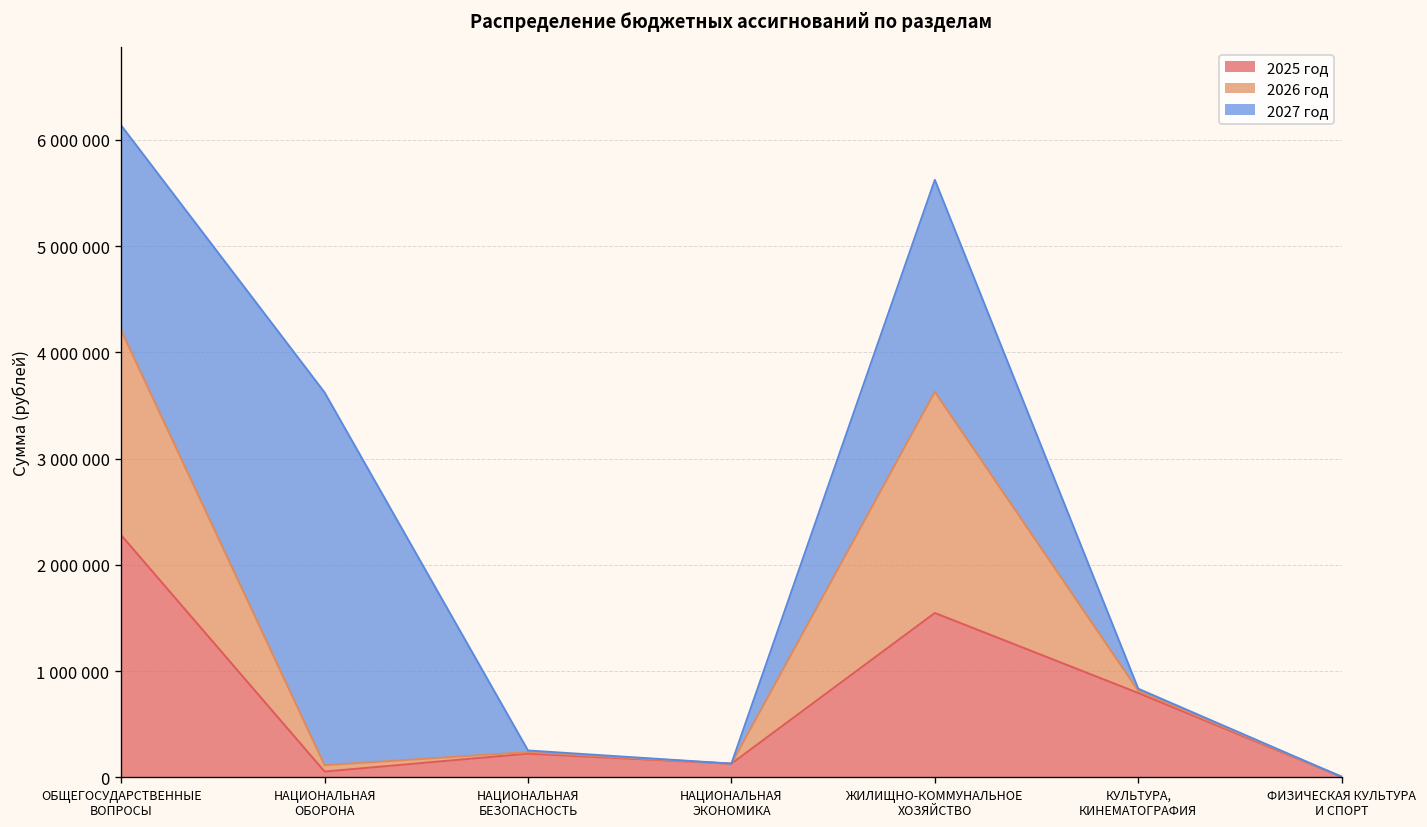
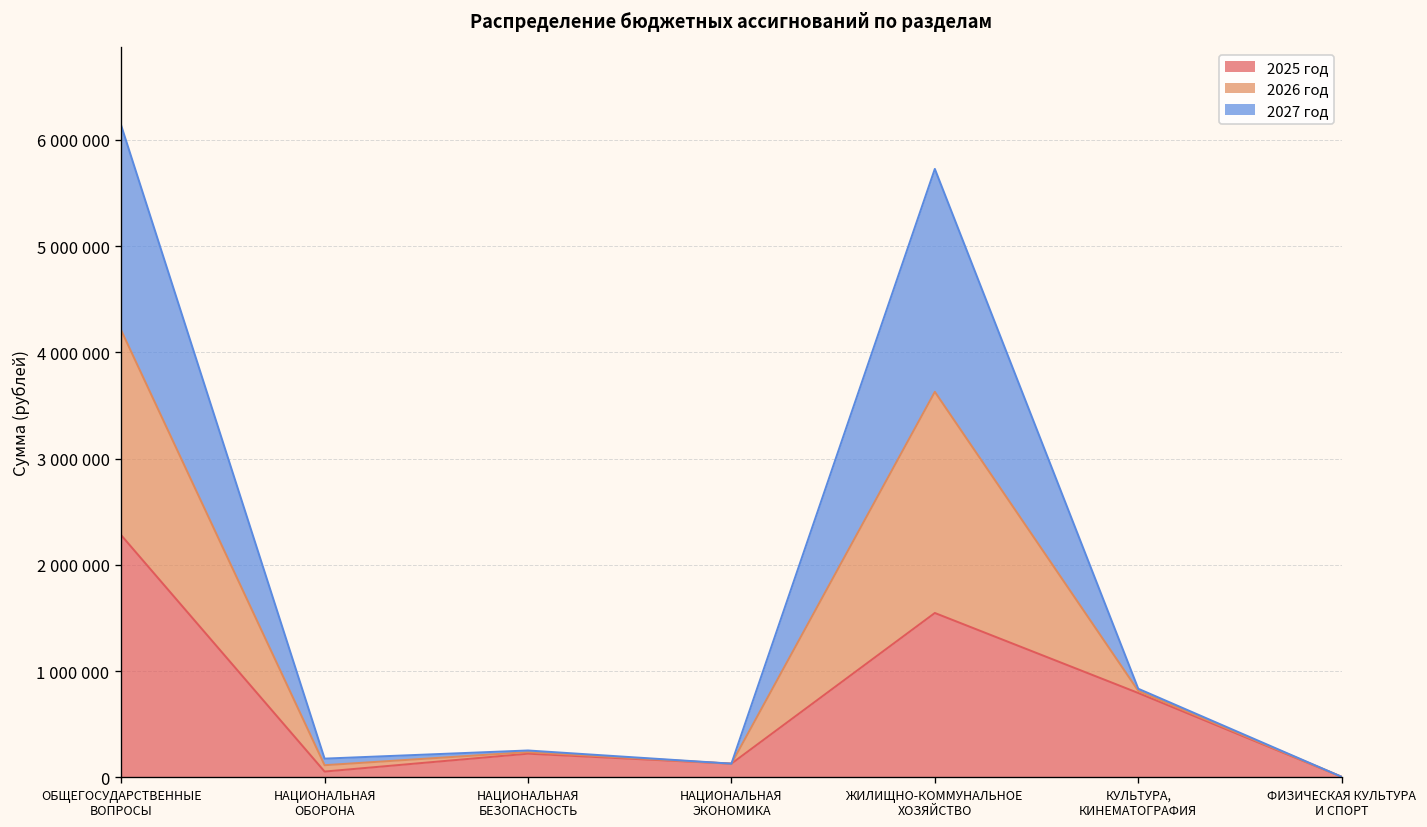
2027 год, НАЦИОНАЛЬНАЯ ОБОРОНА: 3500000 -> 100000
2027 год, ЖИЛИЩНО-КОММУНАЛЬНОЕ ХОЗЯЙСТВО: 2000000 -> 2100000
